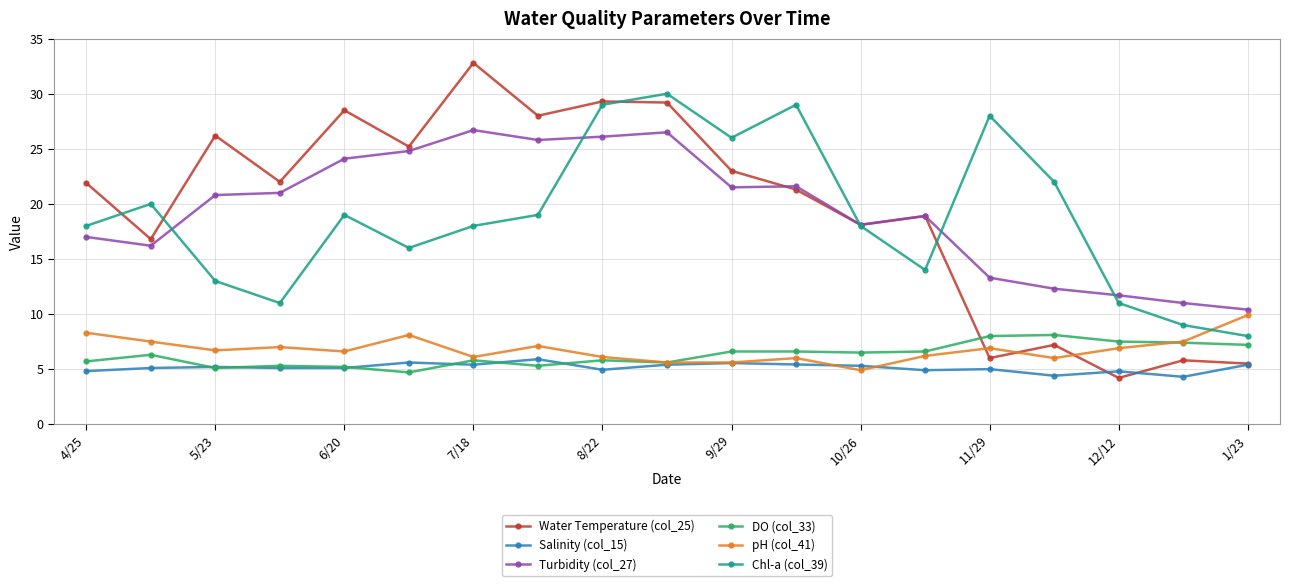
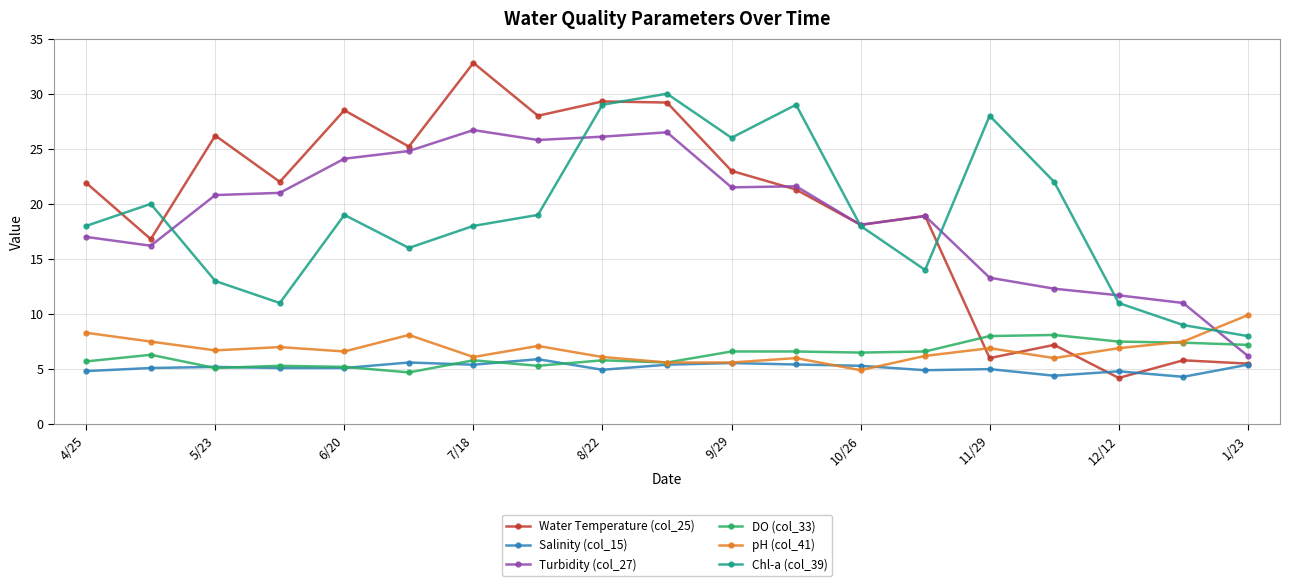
Turbidity (col_27), 1/23: 10.4 -> 6.2
